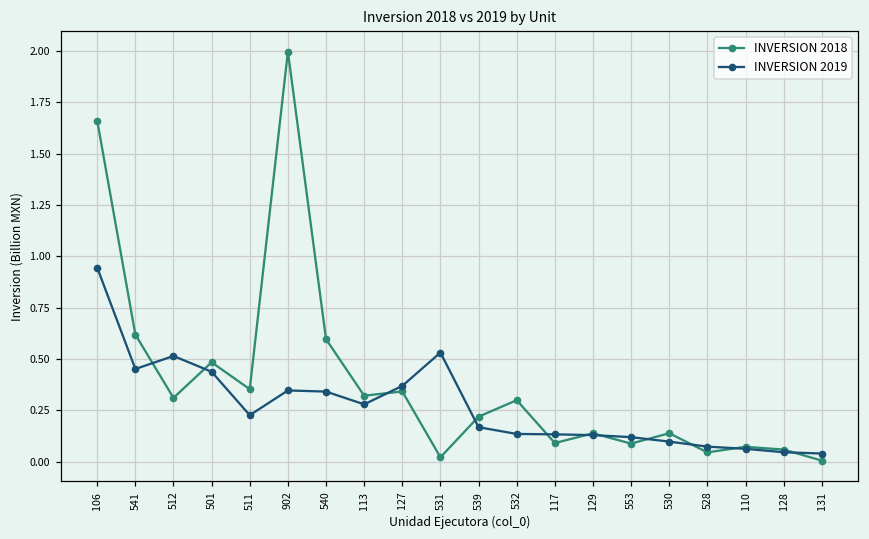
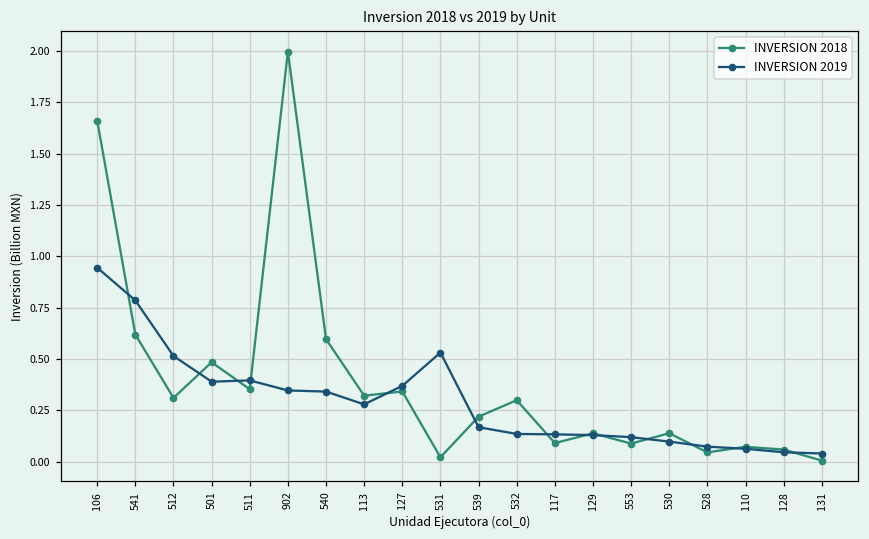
INVERSION 2019, 541: 0.45 -> 0.78
INVERSION 2019, 501: 0.44 -> 0.39
INVERSION 2019, 511: 0.23 -> 0.40
